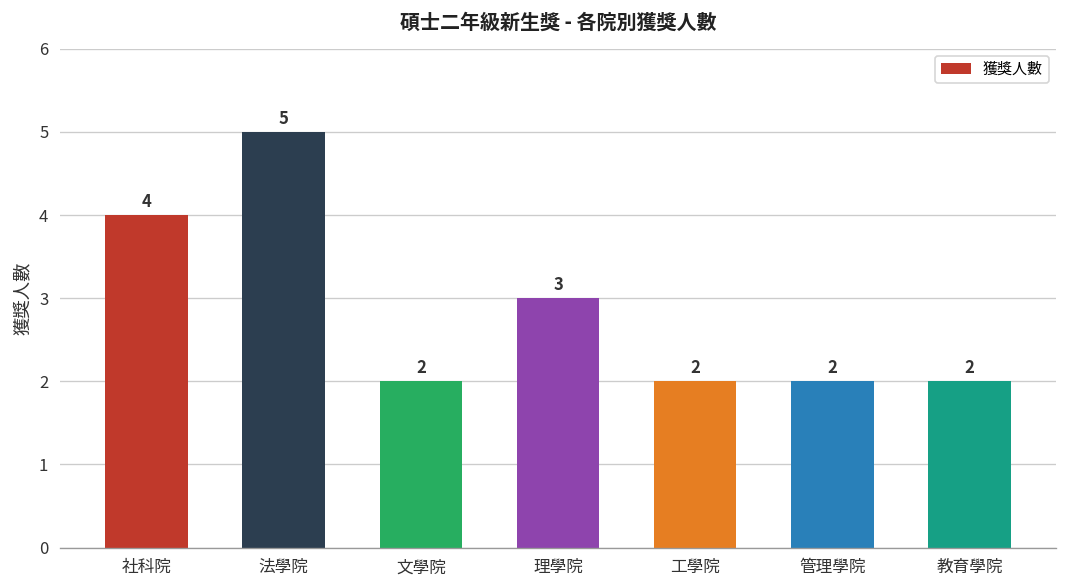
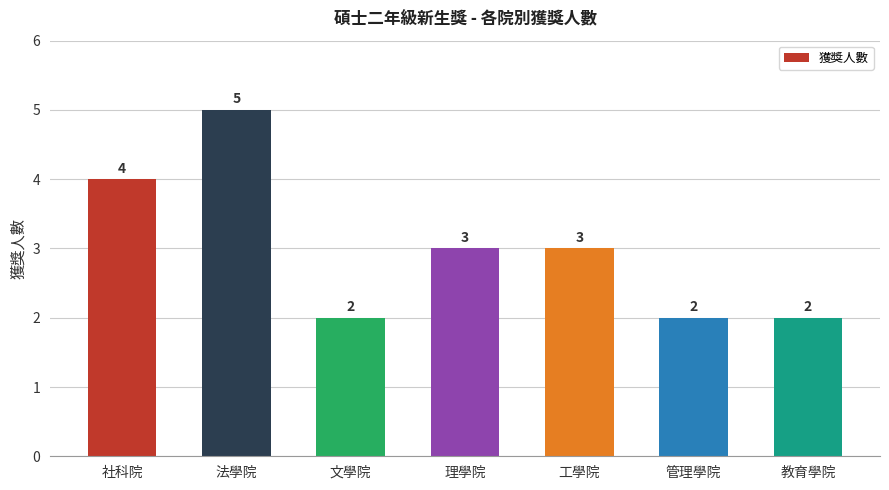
工學院: 2 -> 3
